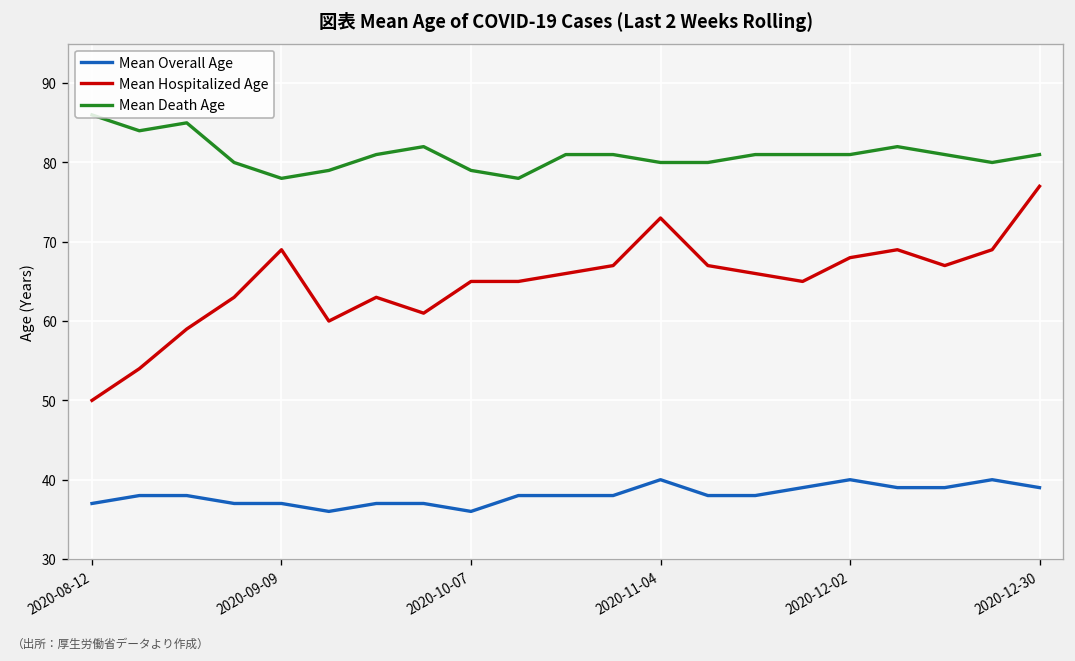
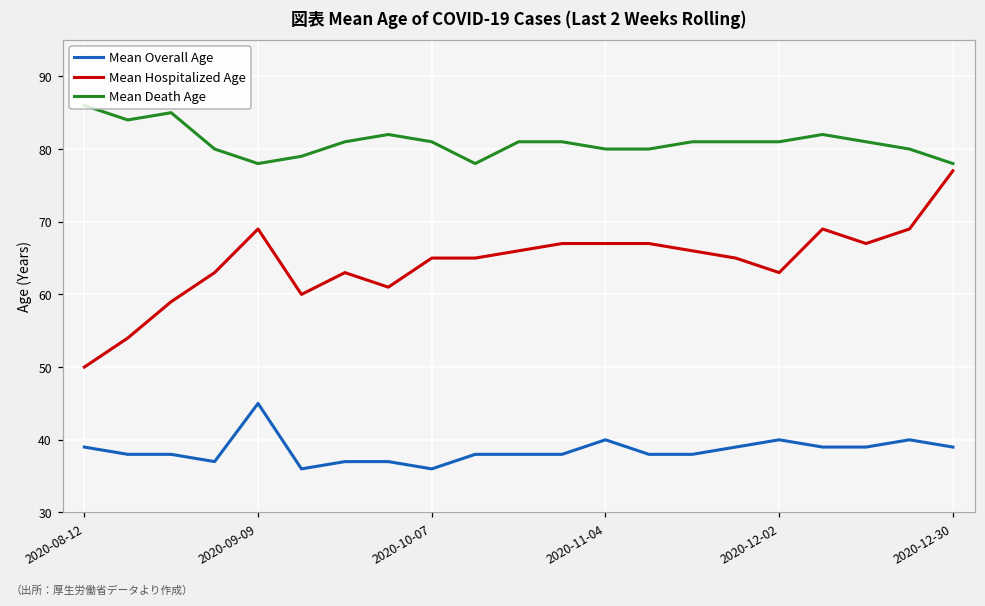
Mean Overall Age, 2020-08-12: 37 -> 39
Mean Overall Age, 2020-09-09: 37 -> 45
Mean Death Age, 2020-10-07: 79 -> 81
Mean Hospitalized Age, 2020-11-04: 73 -> 67
Mean Hospitalized Age, 2020-12-02: 68 -> 63
Mean Death Age, 2020-12-30: 81 -> 78
